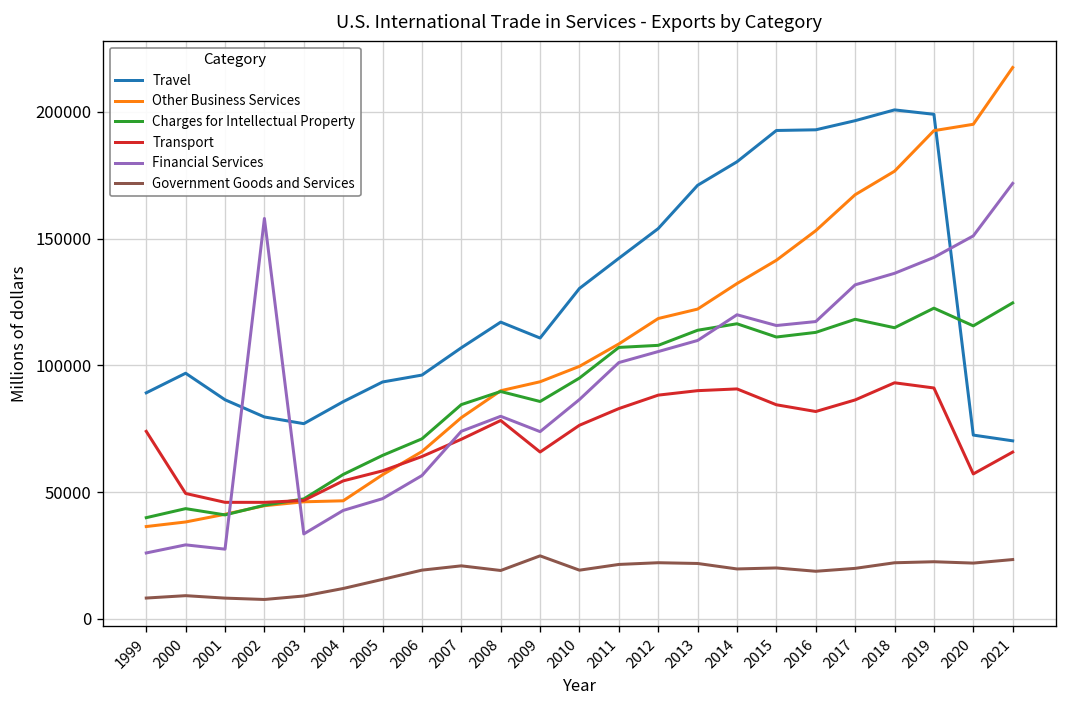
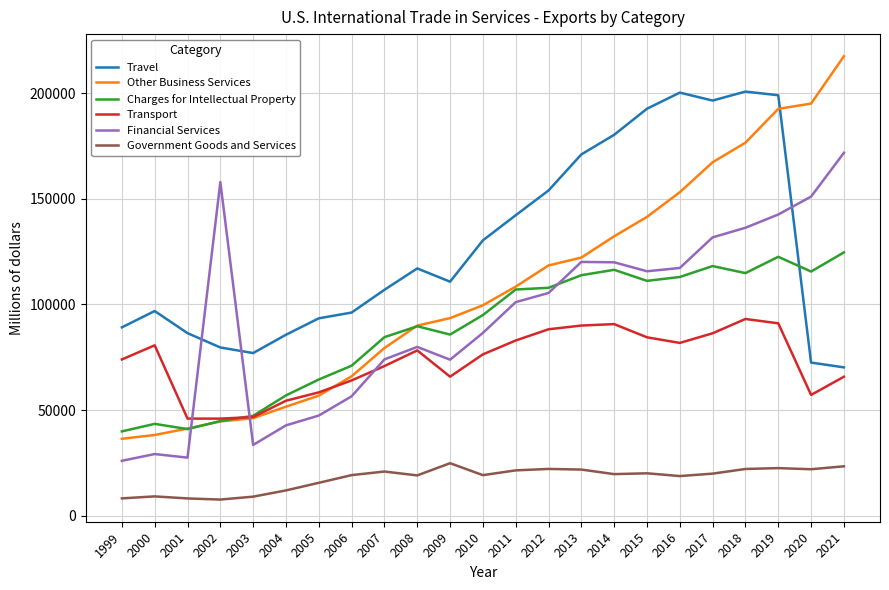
Transport, 2000: 49000 -> 81000
Other Business Services, 2004: 47000 -> 52000
Financial Services, 2013: 110000 -> 120000
Travel, 2016: 193000 -> 200000
